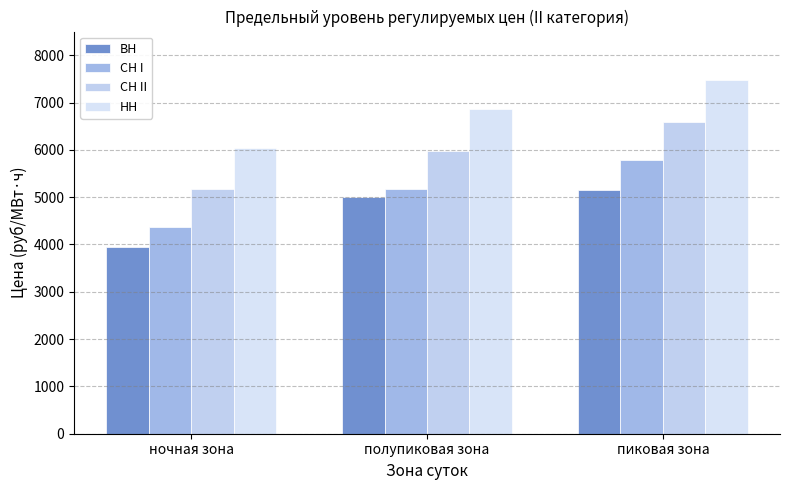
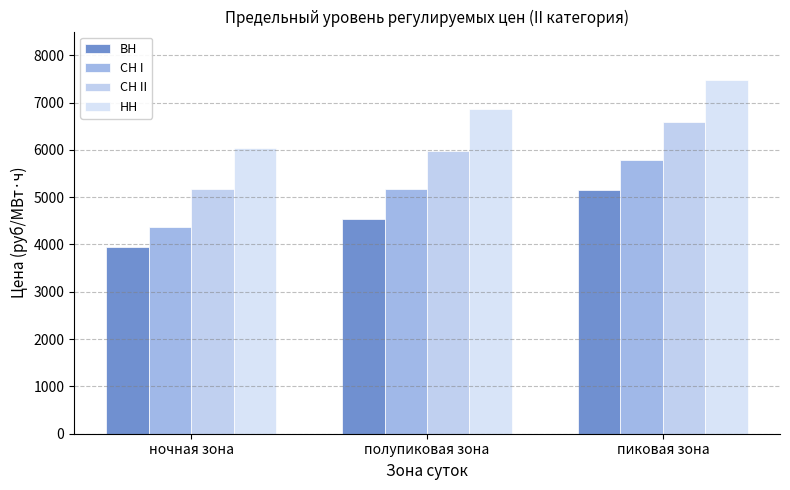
ВН, полупиковая зона: 5000 -> 4500
